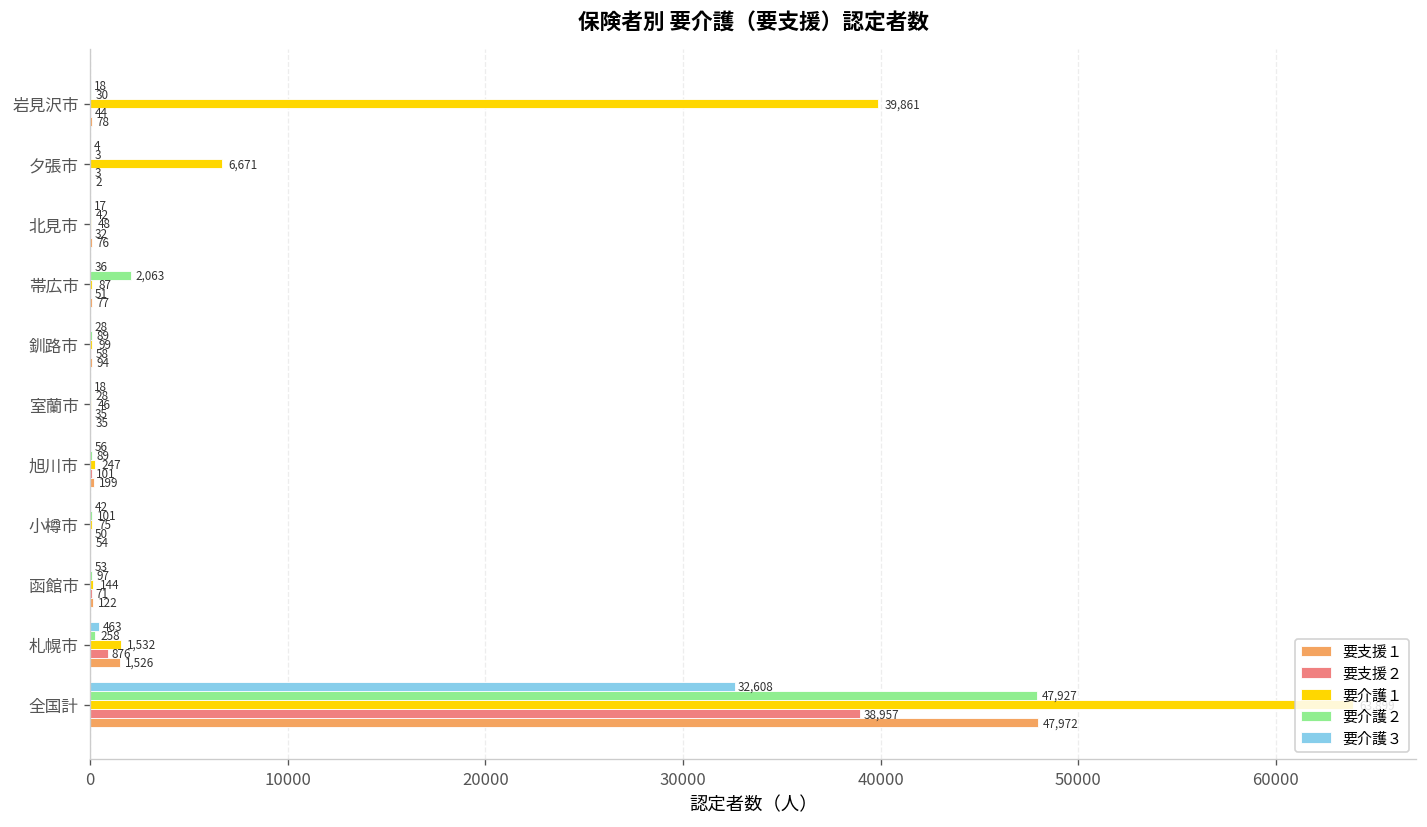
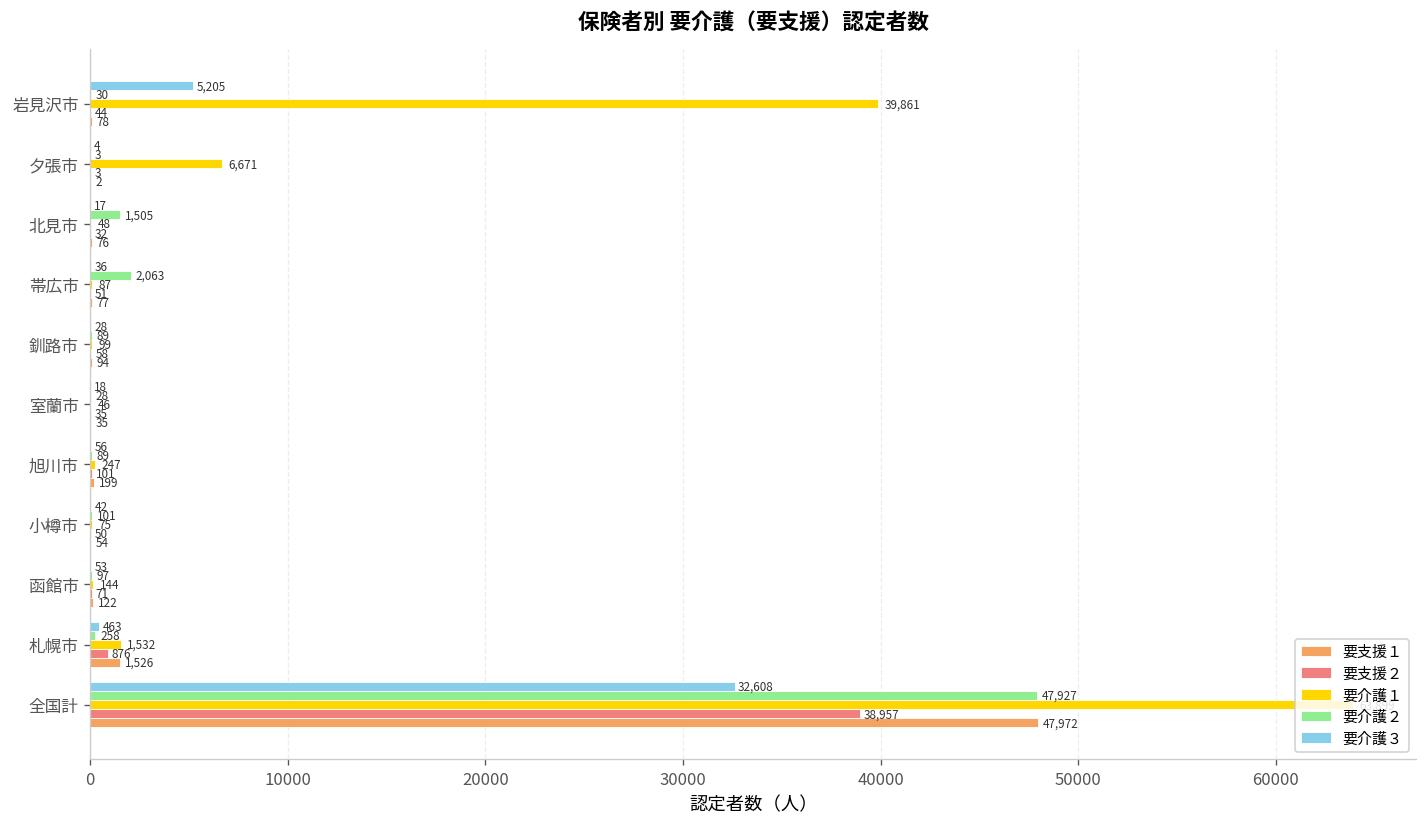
要介護３, 岩見沢市: 18 -> 5,205
要介護２, 北見市: 42 -> 1,505
